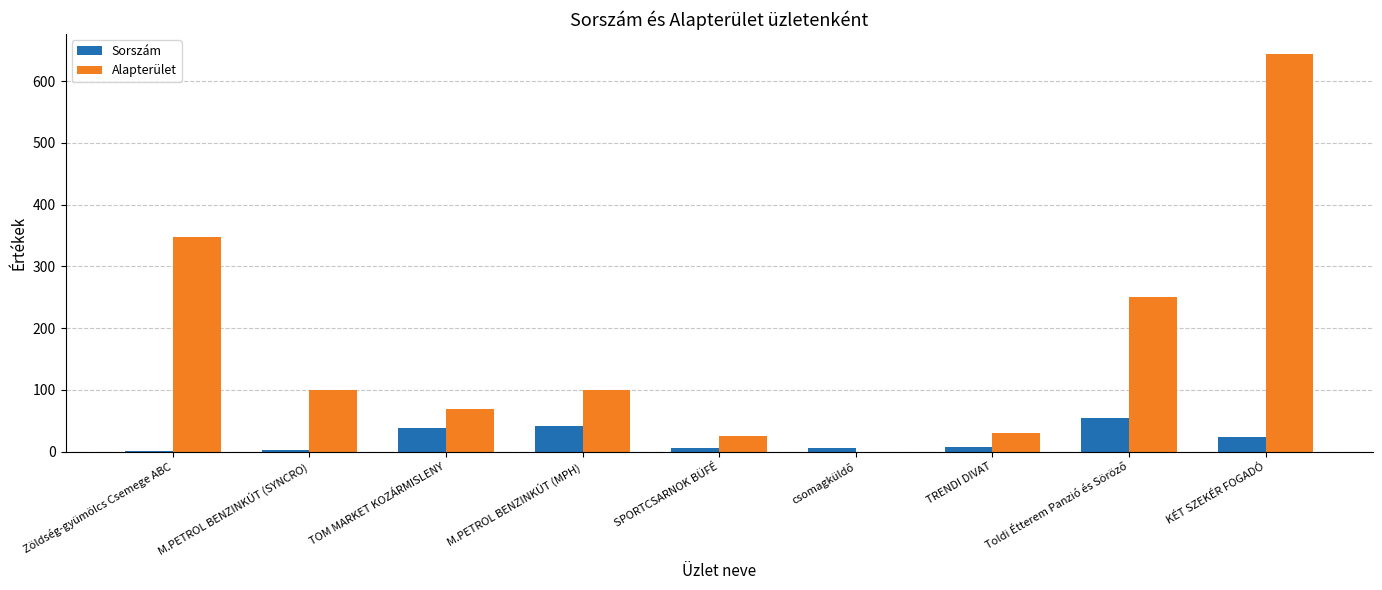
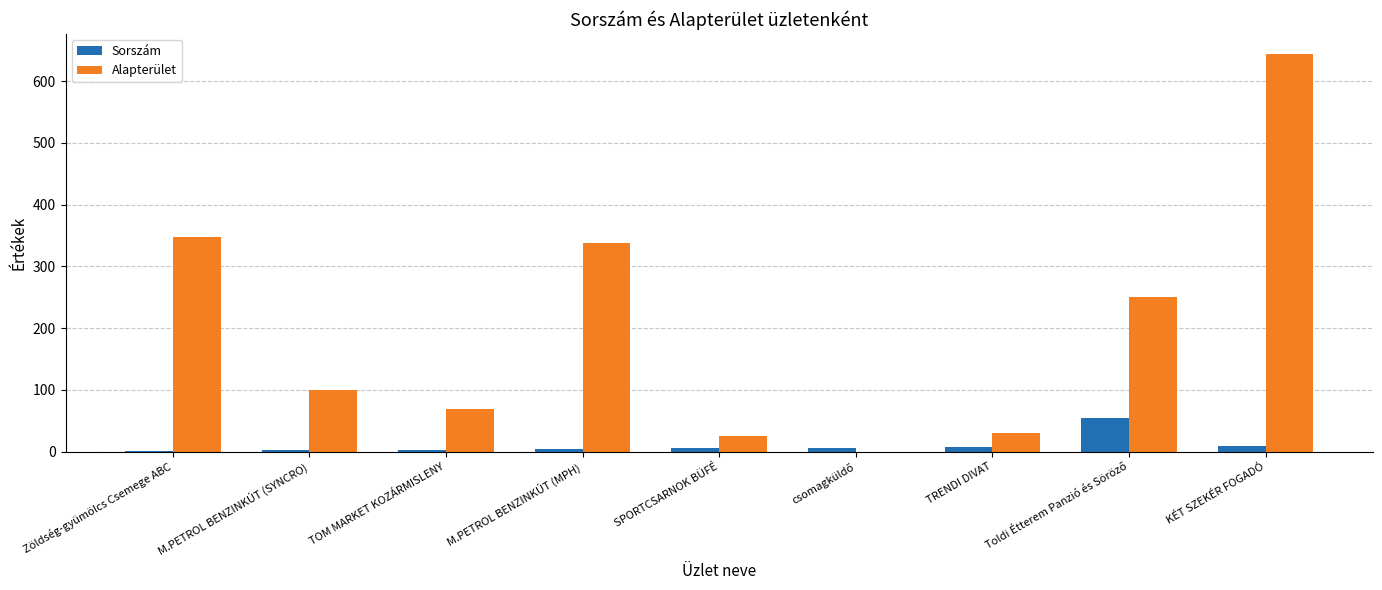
Sorszám, TOM MARKET KOZÁRMISLENY: 40 -> 0
Sorszám, M.PETROL BENZINKÚT (MPH): 40 -> 0
Alapterület, M.PETROL BENZINKÚT (MPH): 100 -> 340
Sorszám, KÉT SZEKÉR FOGADÓ: 20 -> 10
